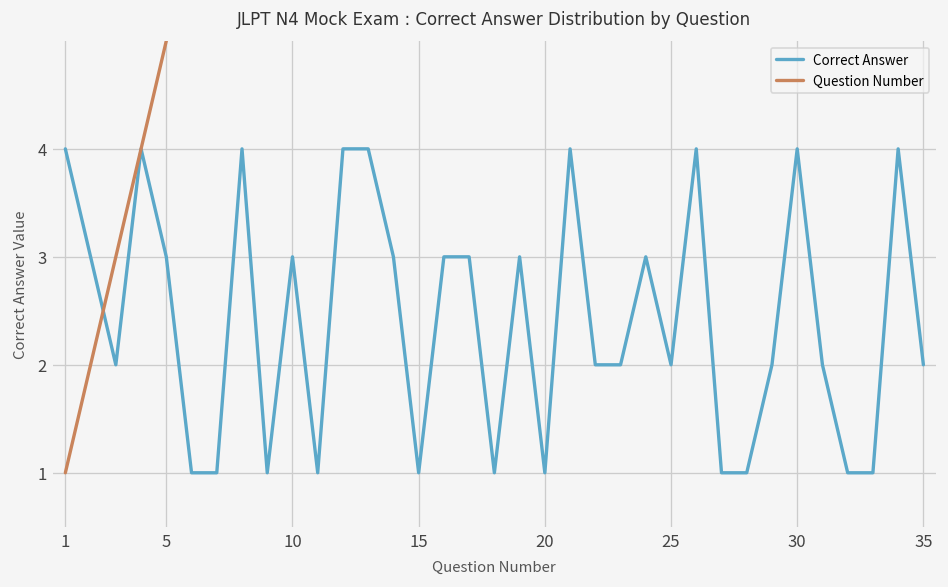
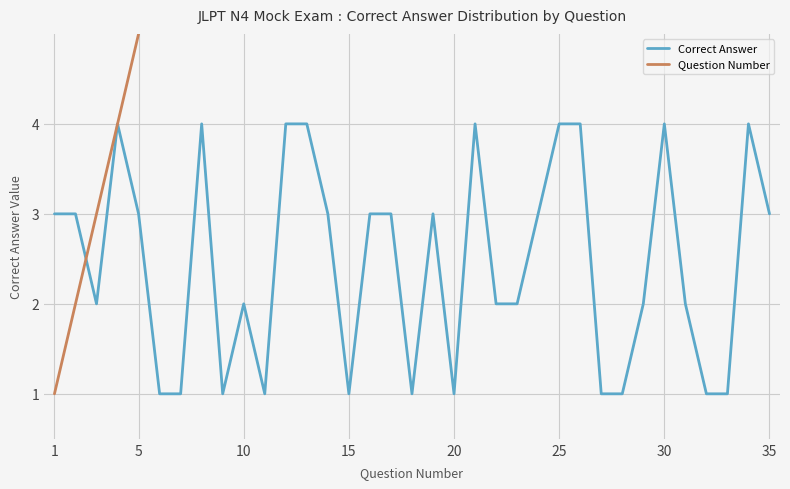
Correct Answer, 1: 4 -> 3
Correct Answer, 10: 3 -> 2
Correct Answer, 25: 2 -> 4
Correct Answer, 35: 2 -> 3
